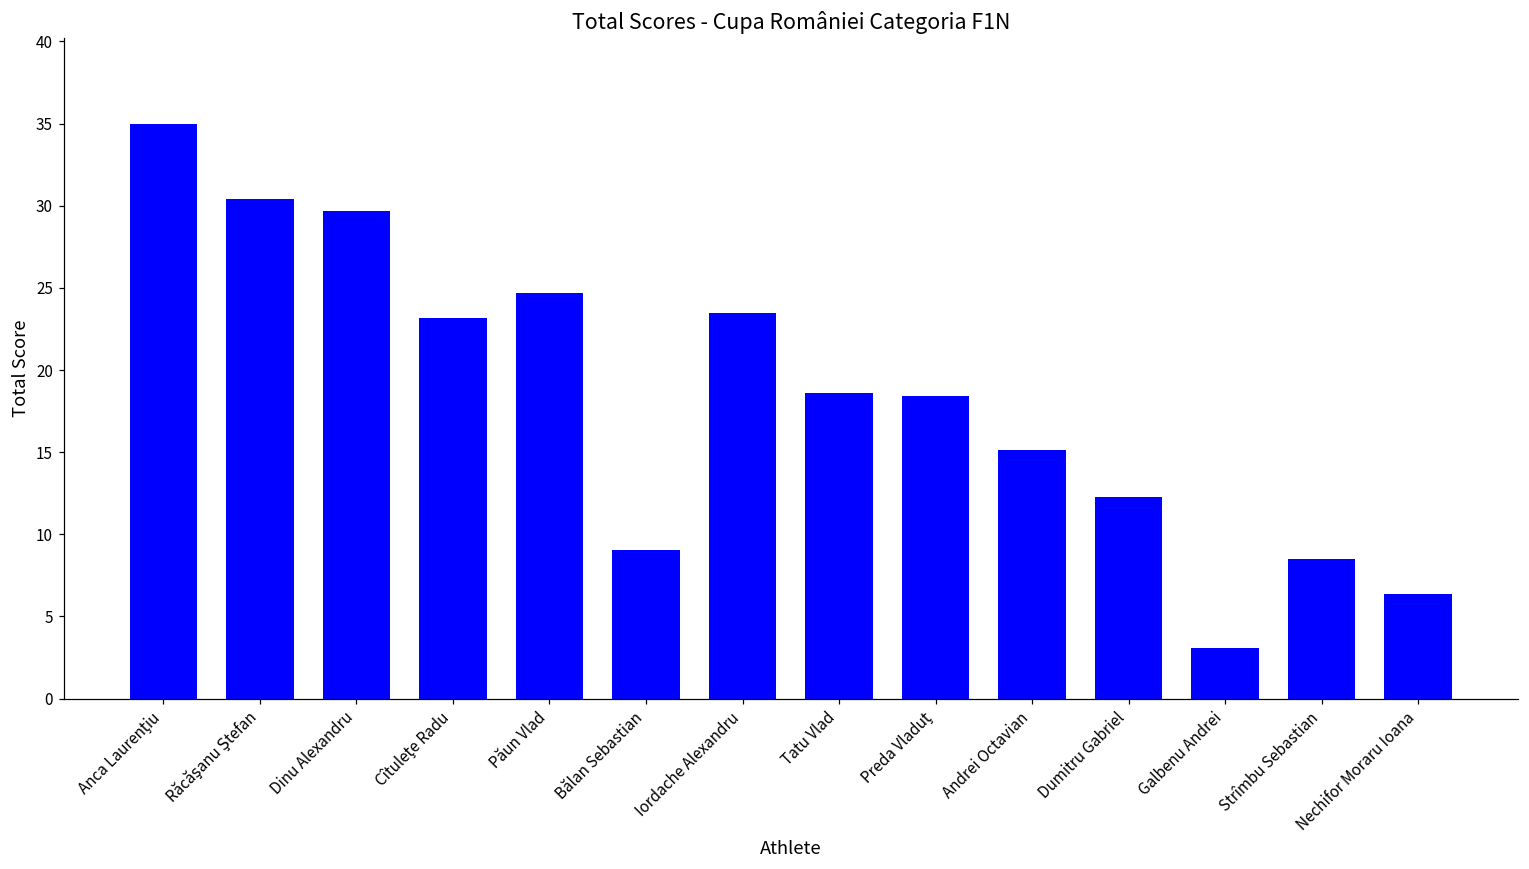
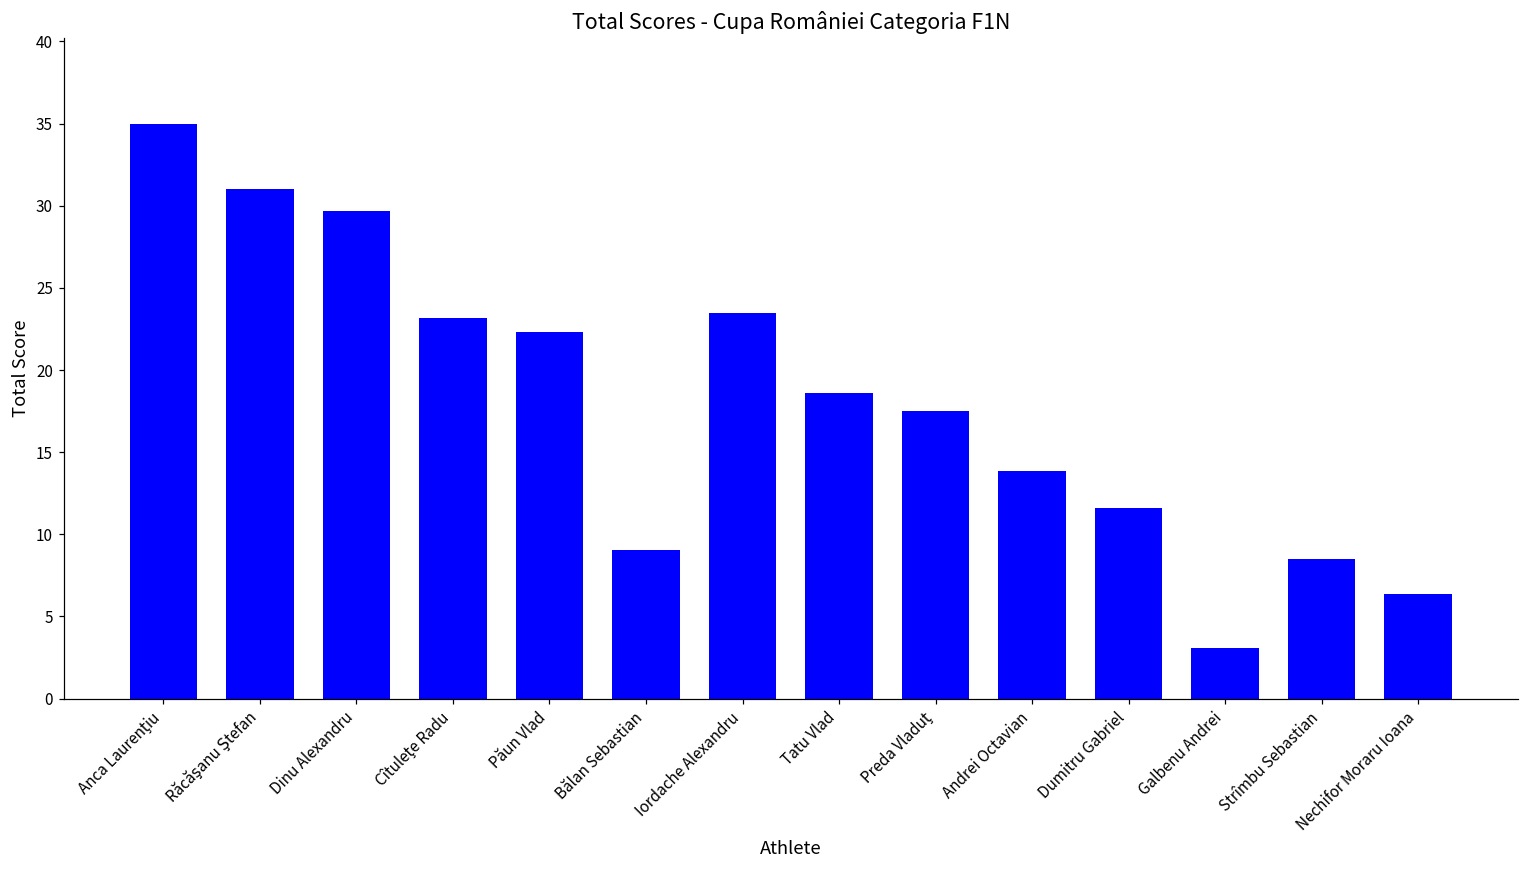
Răcăşanu Ştefan: 30.4 -> 31.0
Păun Vlad: 24.7 -> 22.3
Preda Vladuţ: 18.5 -> 17.5
Andrei Octavian: 15.1 -> 13.9
Dumitru Gabriel: 12.3 -> 11.6
